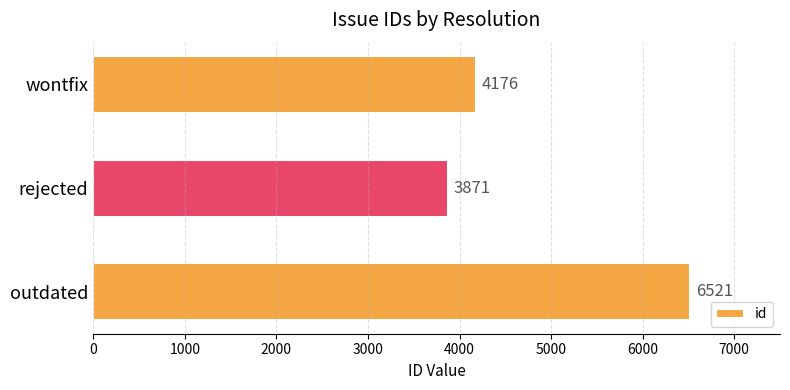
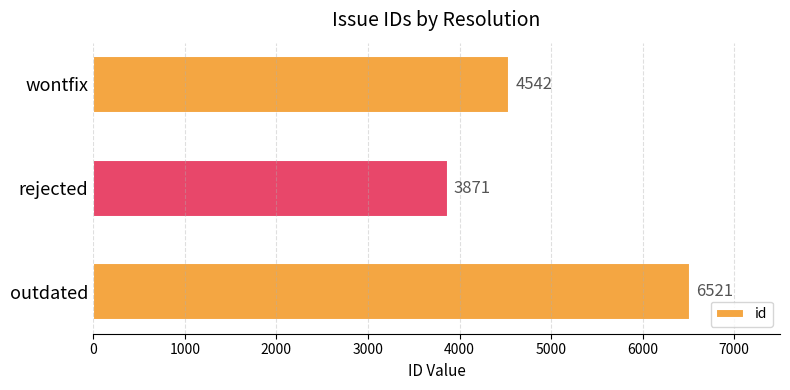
wontfix: 4176 -> 4542
